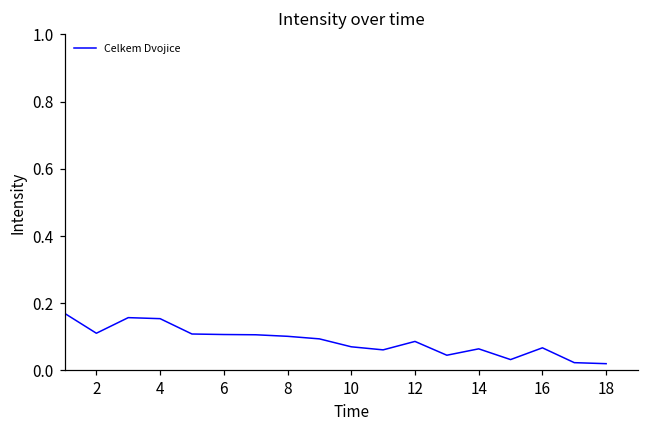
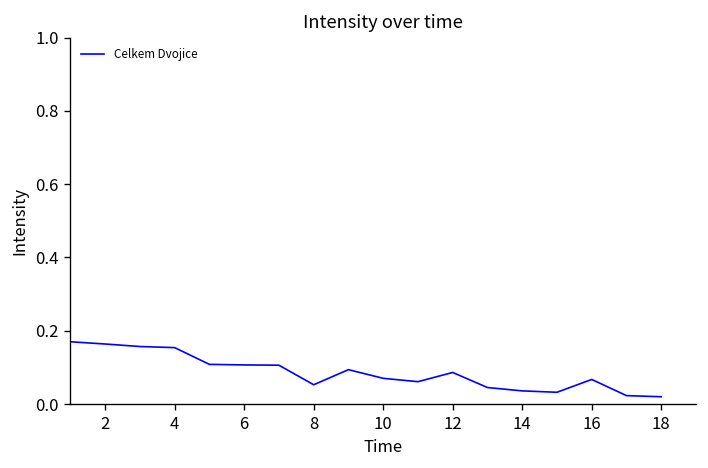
2: 0.11 -> 0.16
8: 0.10 -> 0.05
14: 0.06 -> 0.04
